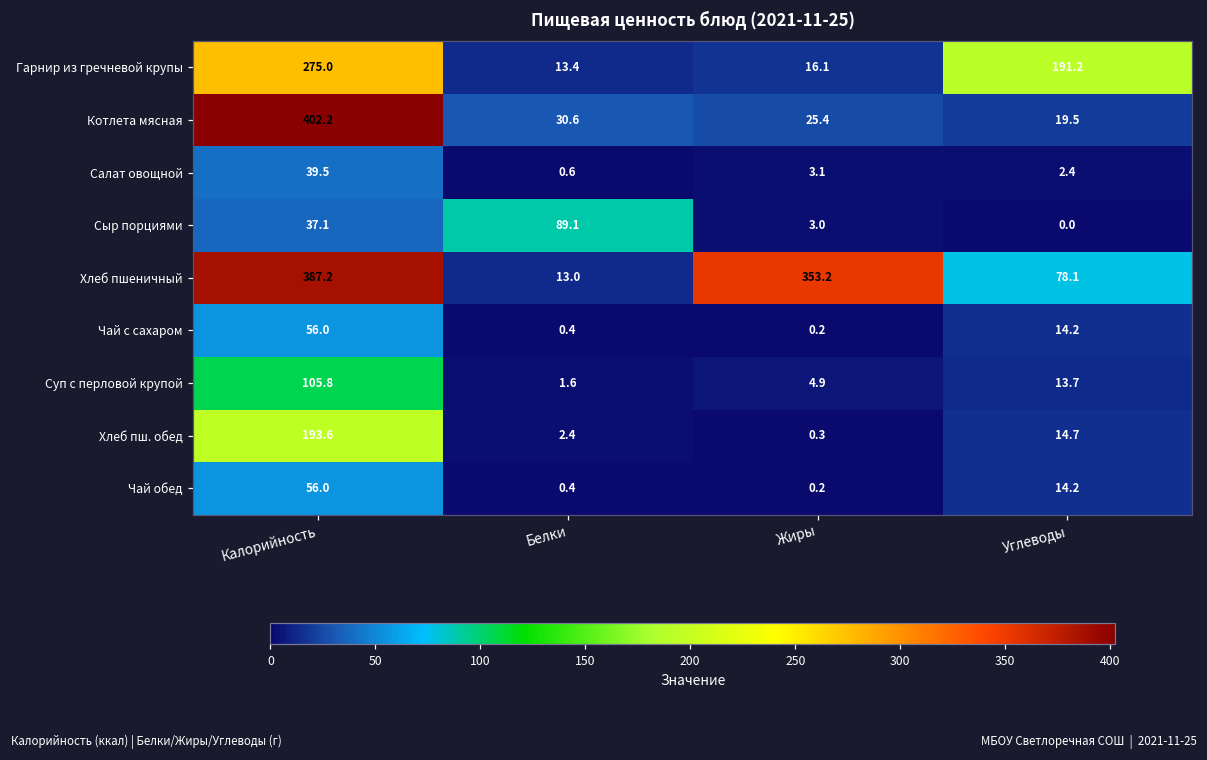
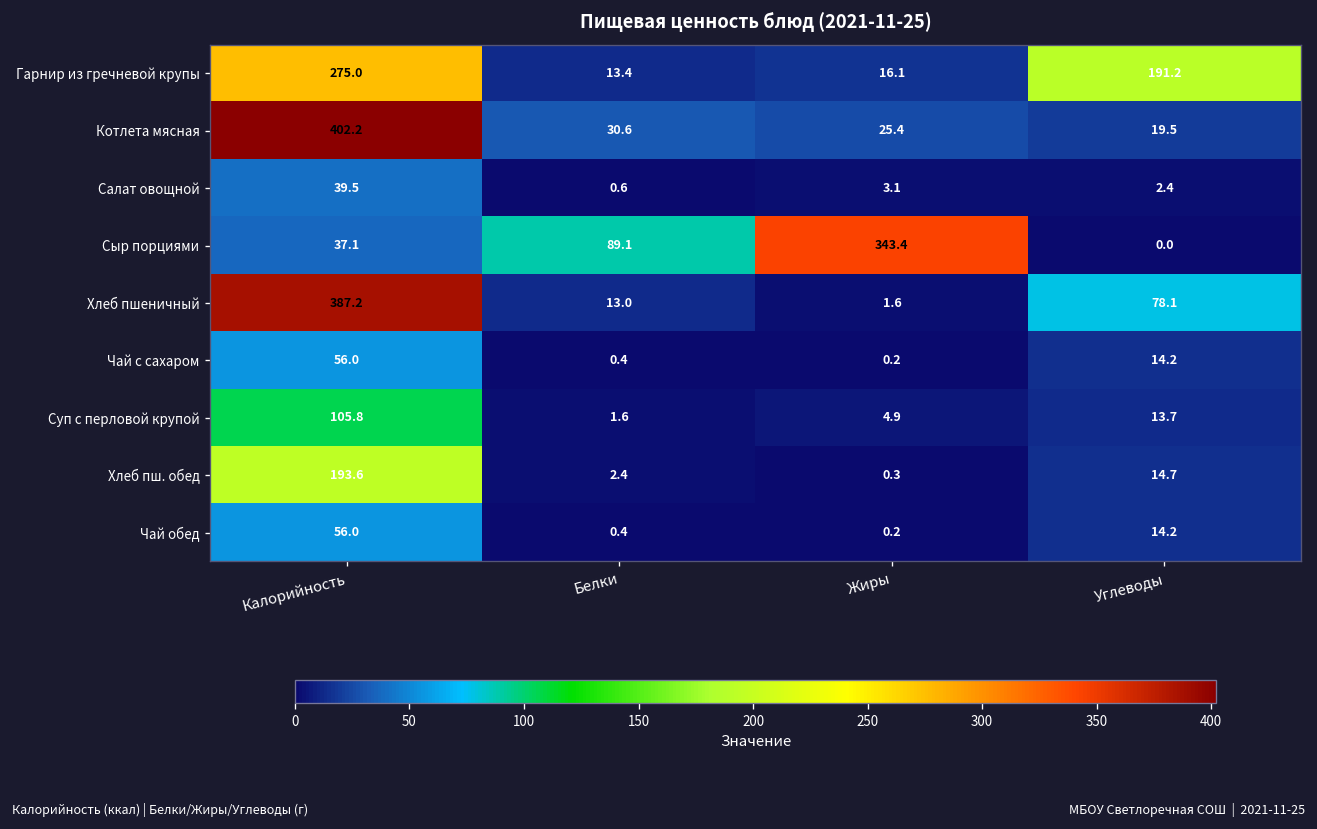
Сыр порциями, Жиры: 3.0 -> 343.4
Хлеб пшеничный, Жиры: 353.2 -> 1.6
